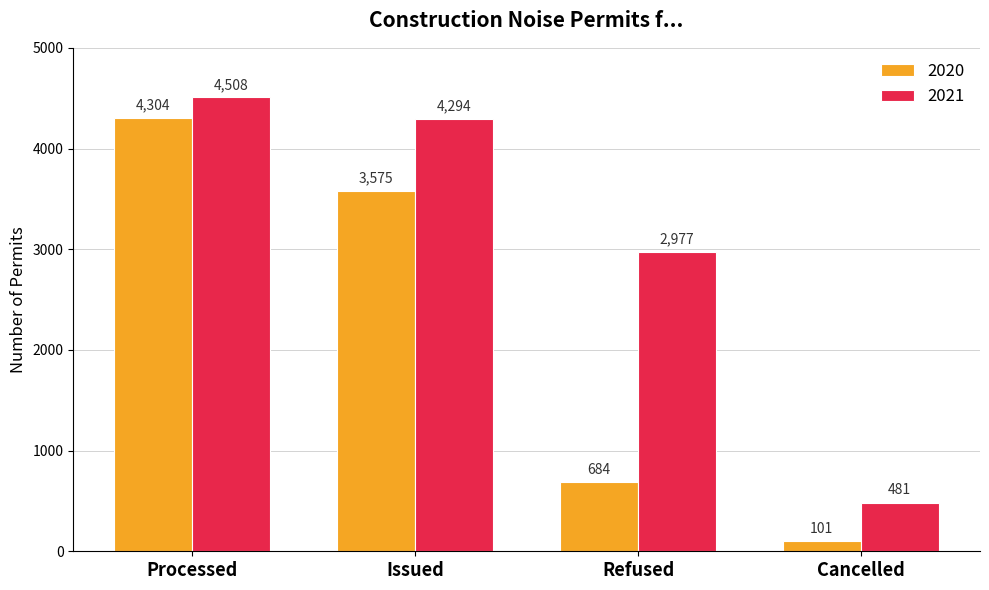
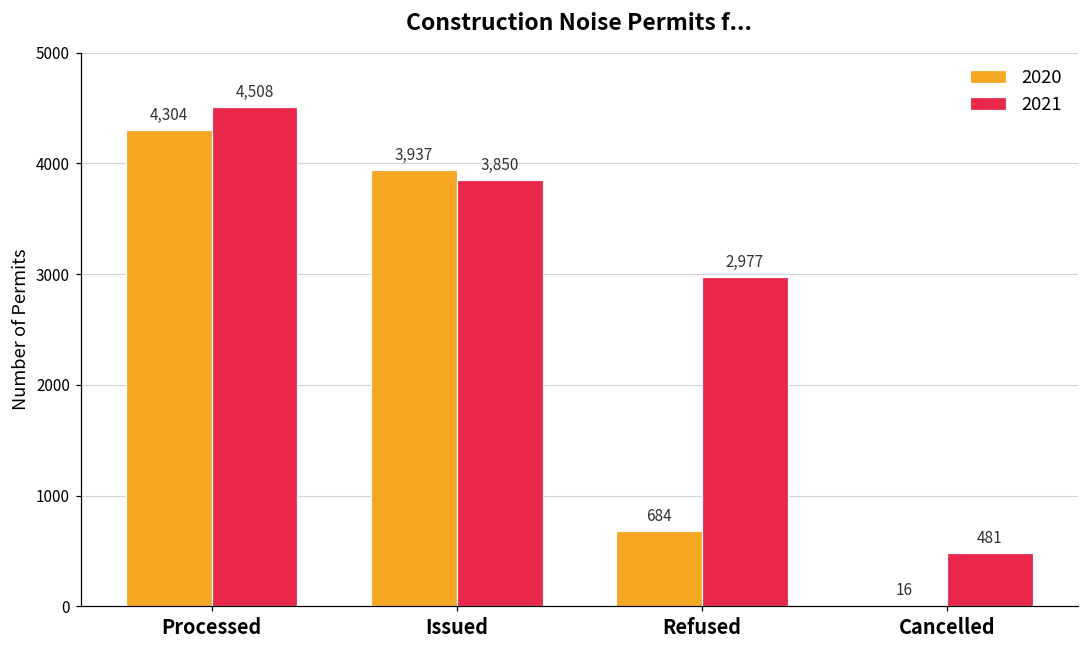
2020, Issued: 3,575 -> 3,937
2021, Issued: 4,294 -> 3,850
2020, Cancelled: 101 -> 16
